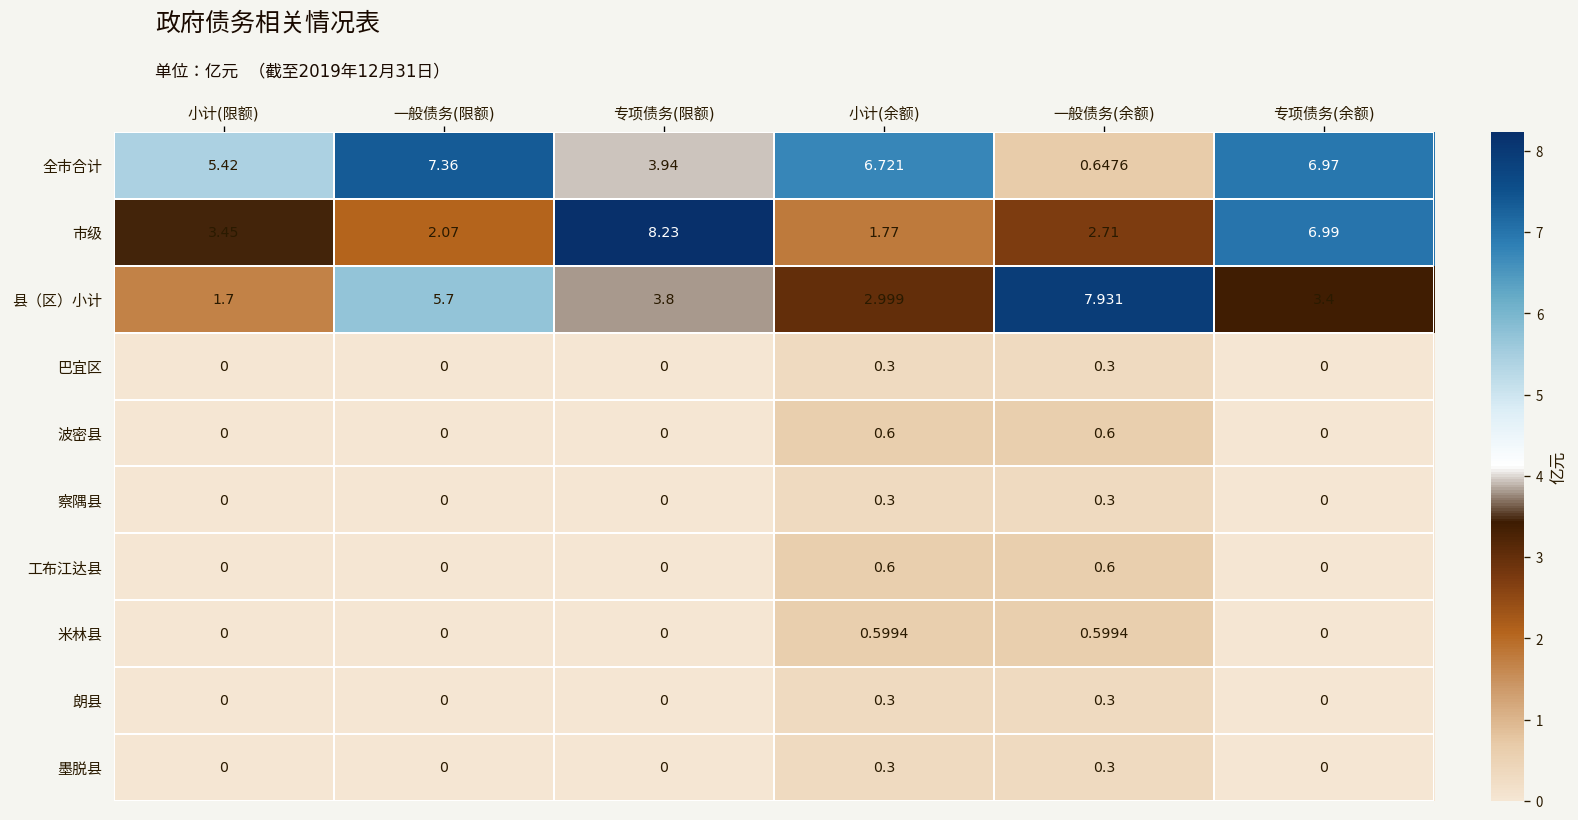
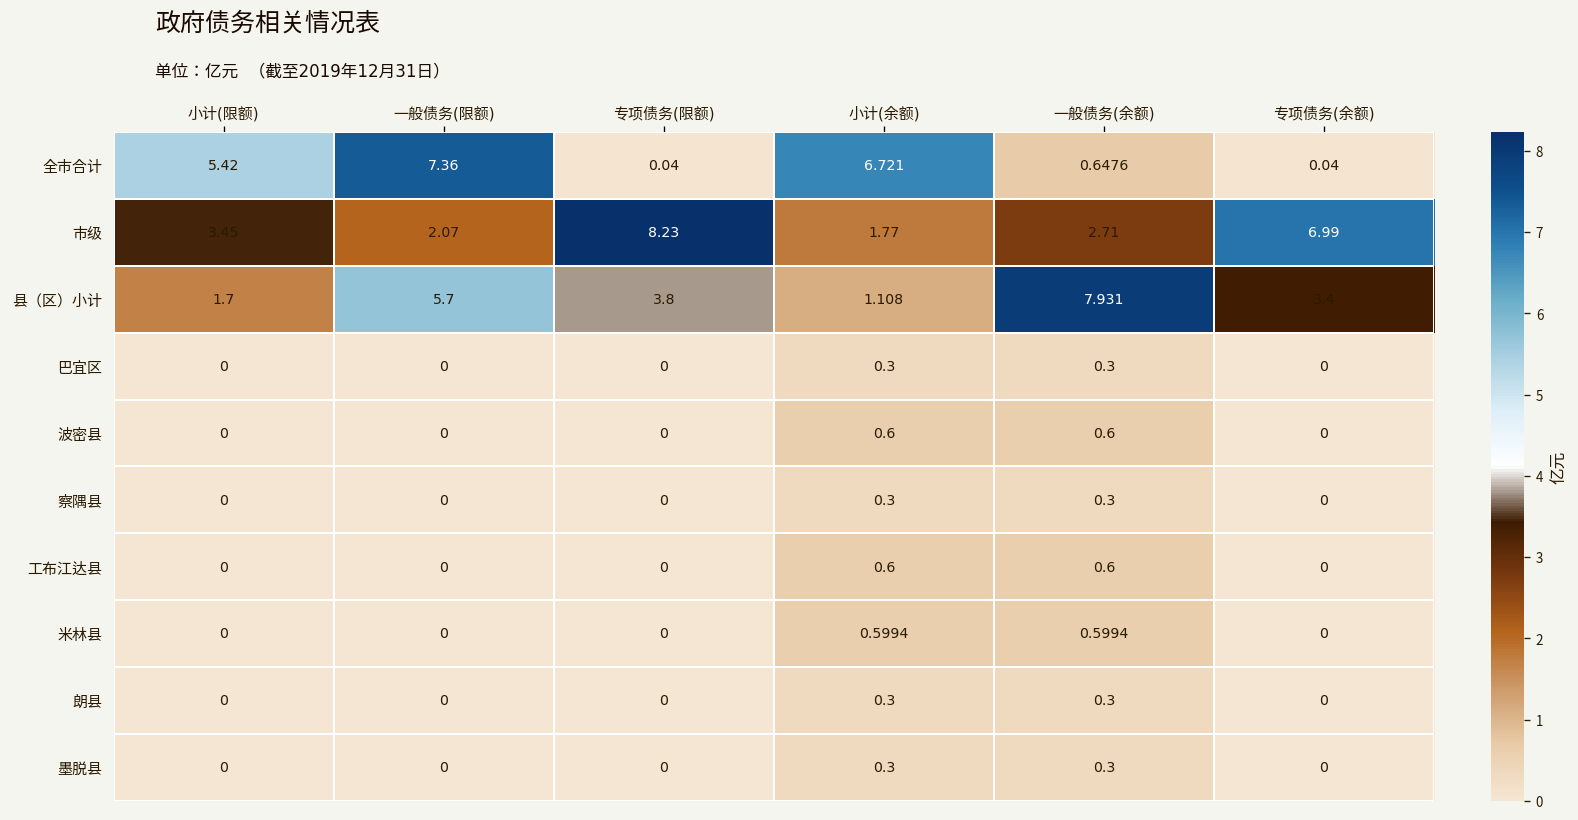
全市合计, 专项债务(限额): 3.94 -> 0.04
全市合计, 专项债务(余额): 6.97 -> 0.04
县（区）小计, 小计(余额): 2.999 -> 1.108
